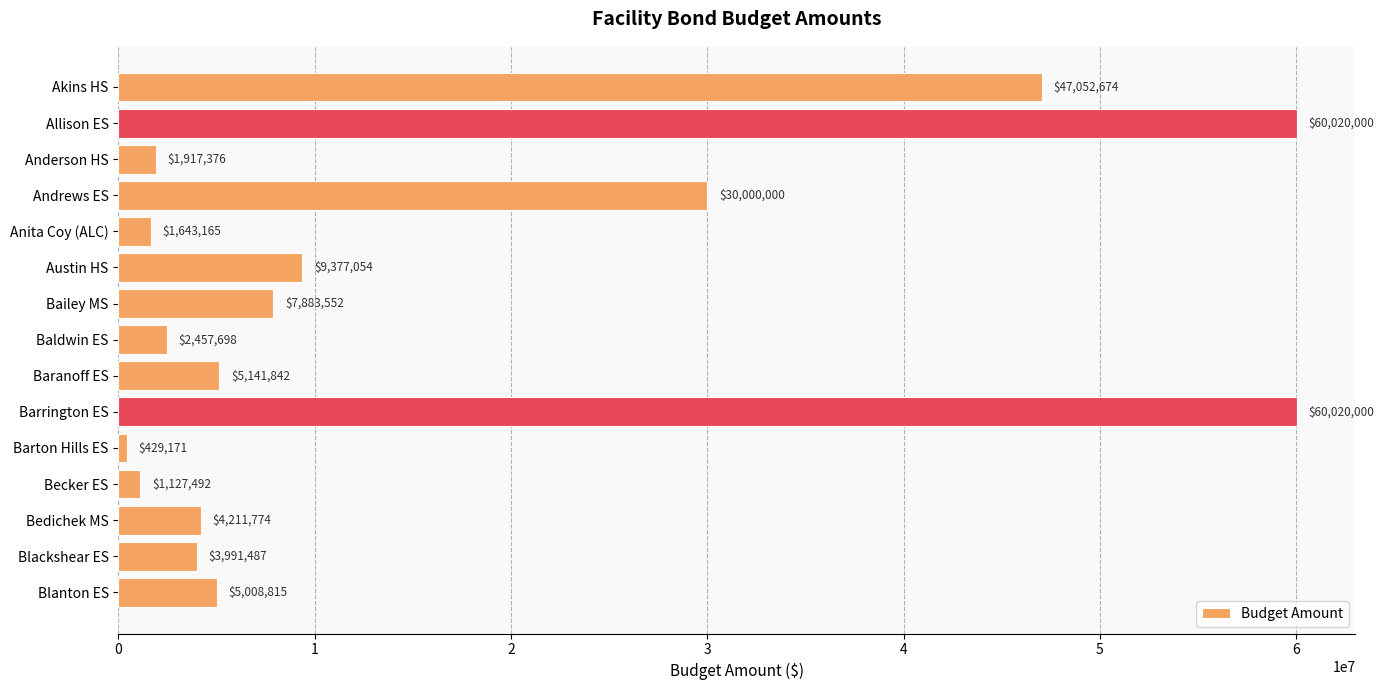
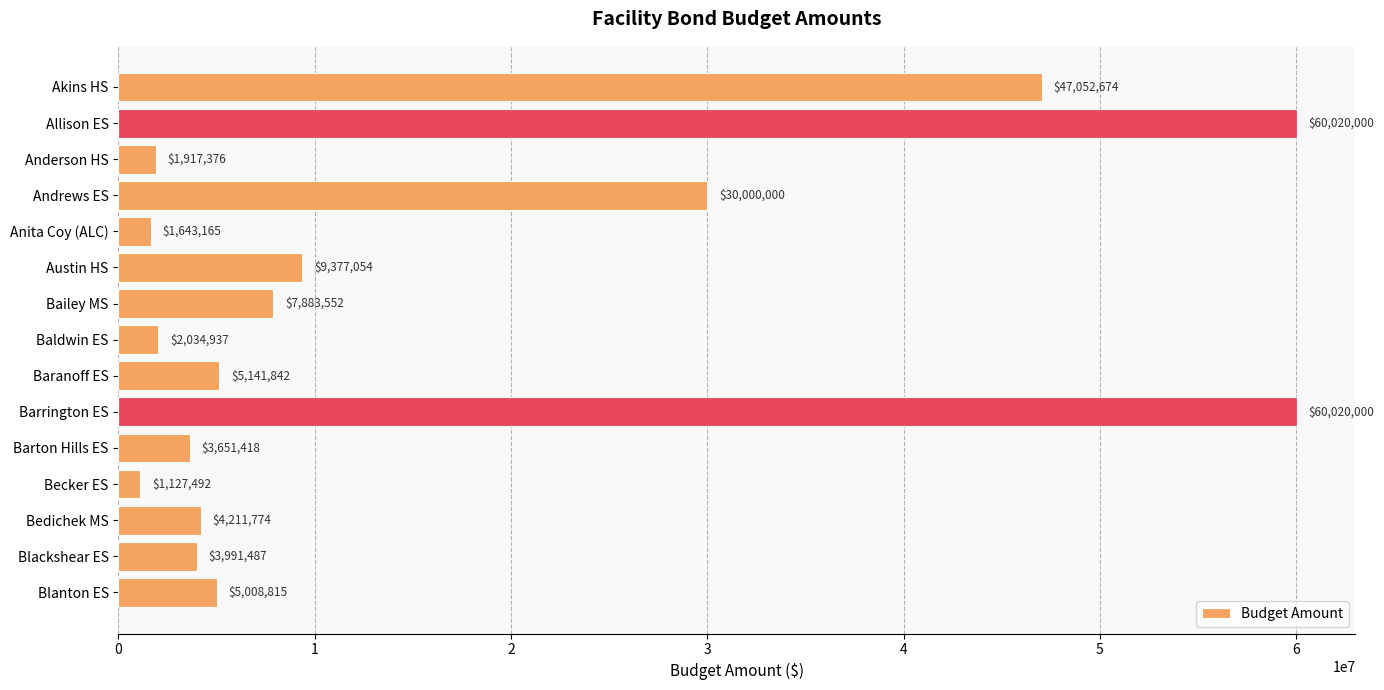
Baldwin ES: $2,457,698 -> $2,034,937
Barton Hills ES: $429,171 -> $3,651,418
